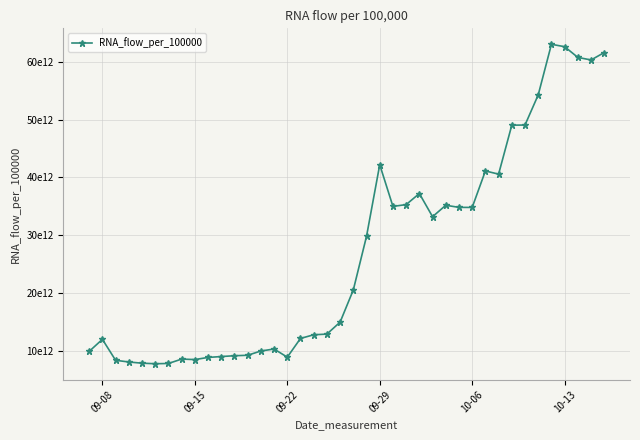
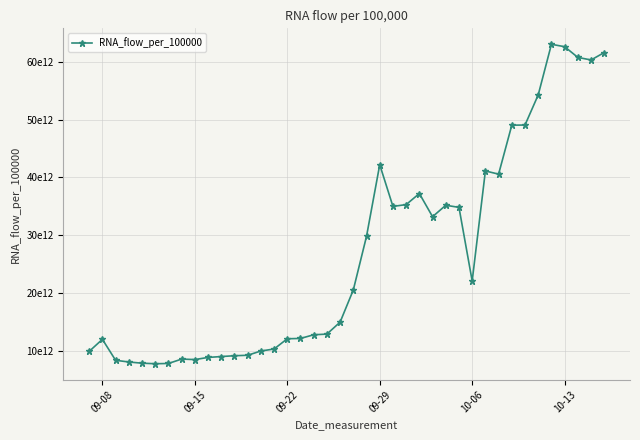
09-22: 9000000000000 -> 12000000000000
10-06: 35000000000000 -> 22000000000000
